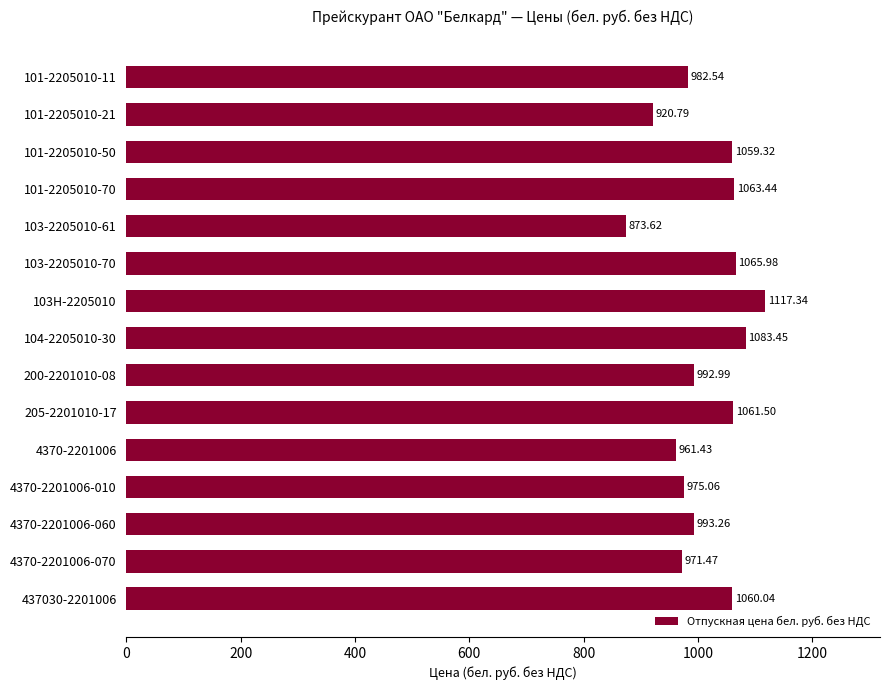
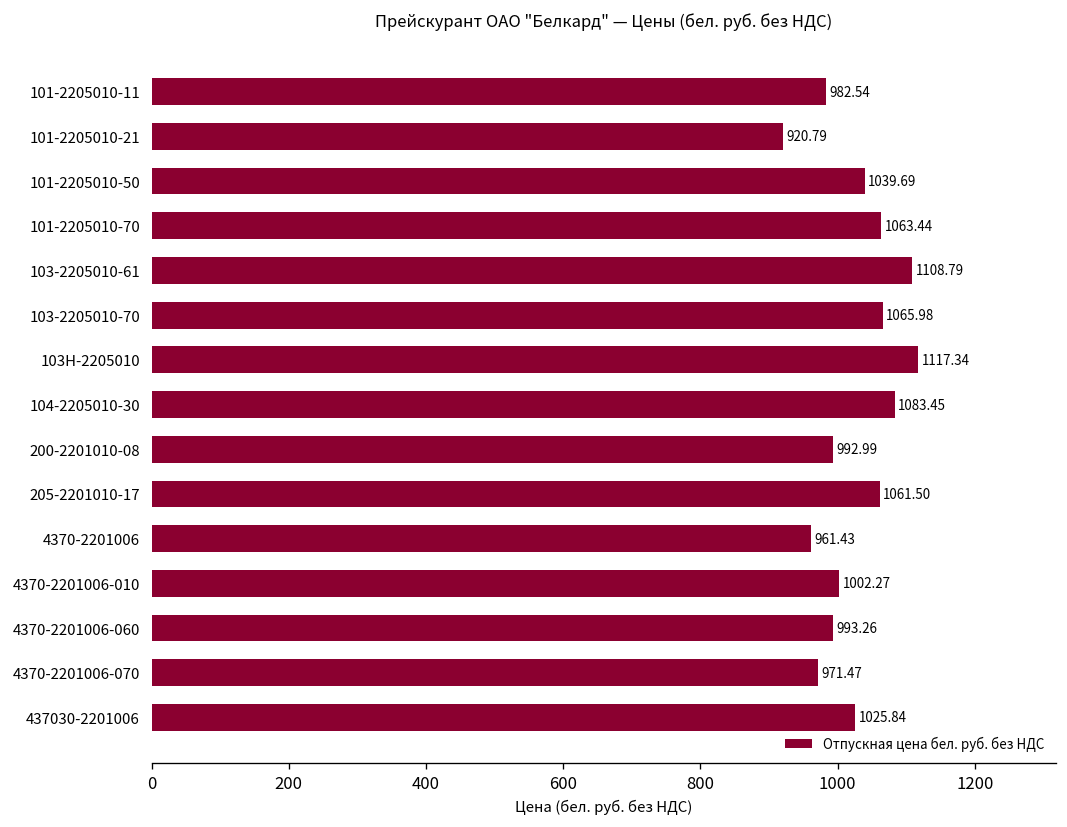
101-2205010-50: 1059.32 -> 1039.69
103-2205010-61: 873.62 -> 1108.79
4370-2201006-010: 975.06 -> 1002.27
437030-2201006: 1060.04 -> 1025.84
